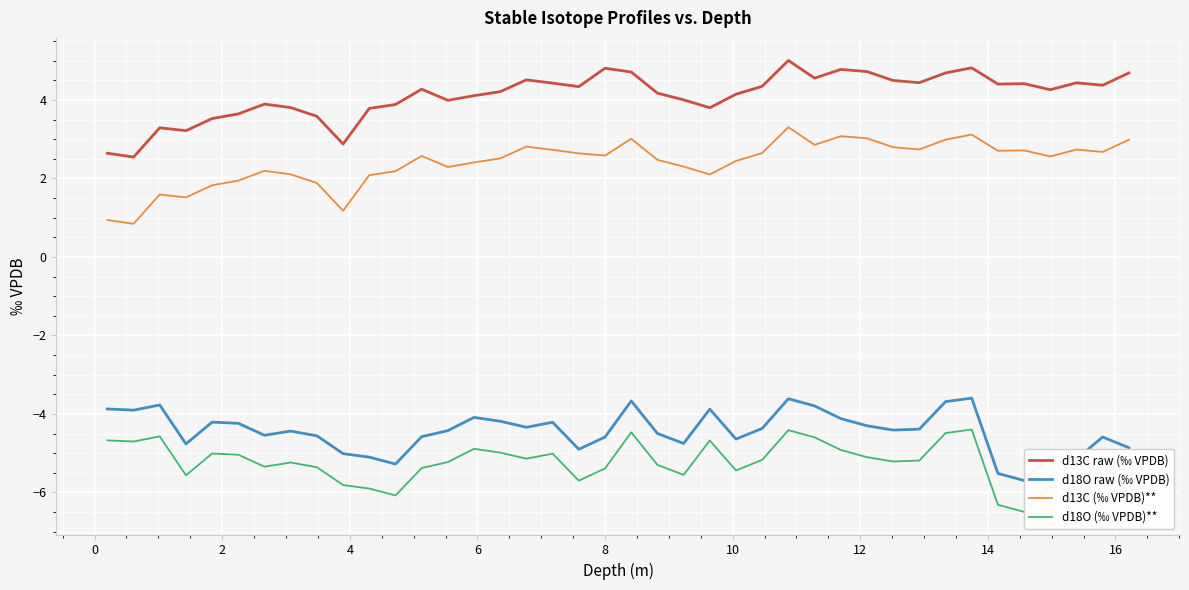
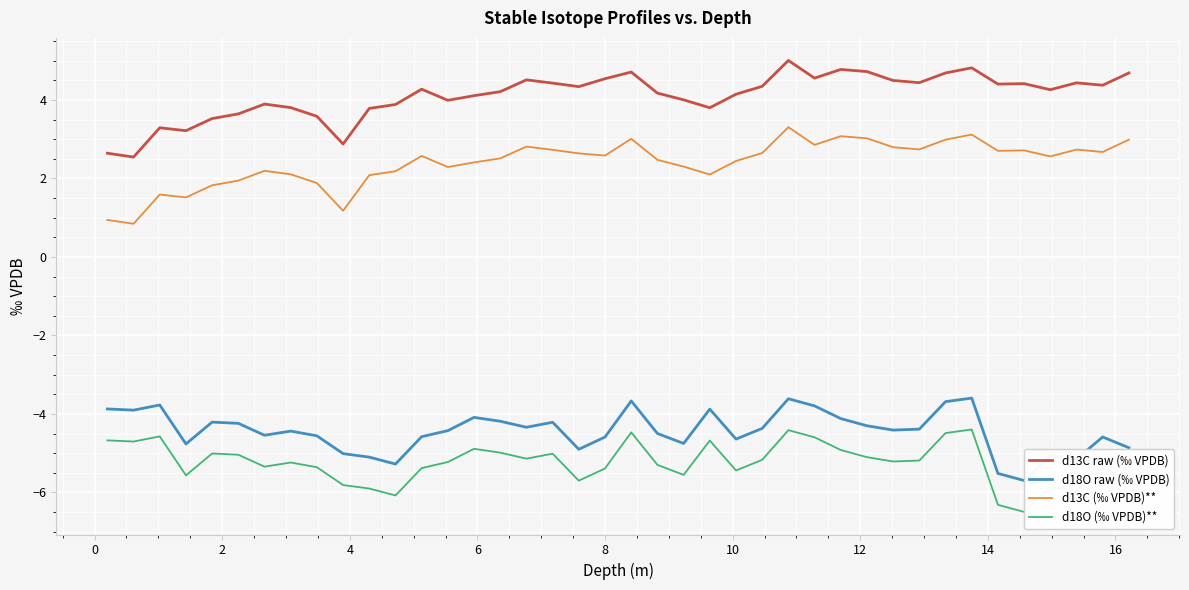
d13C raw (‰ VPDB), 8: 4.8 -> 4.5
